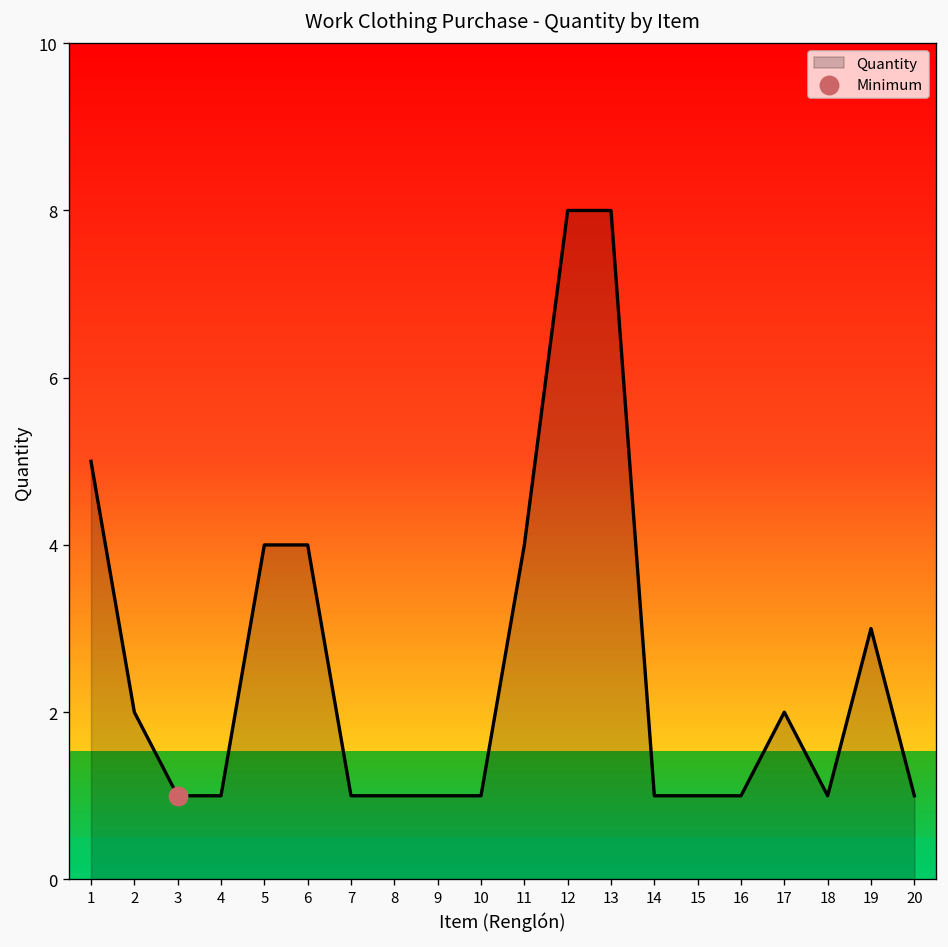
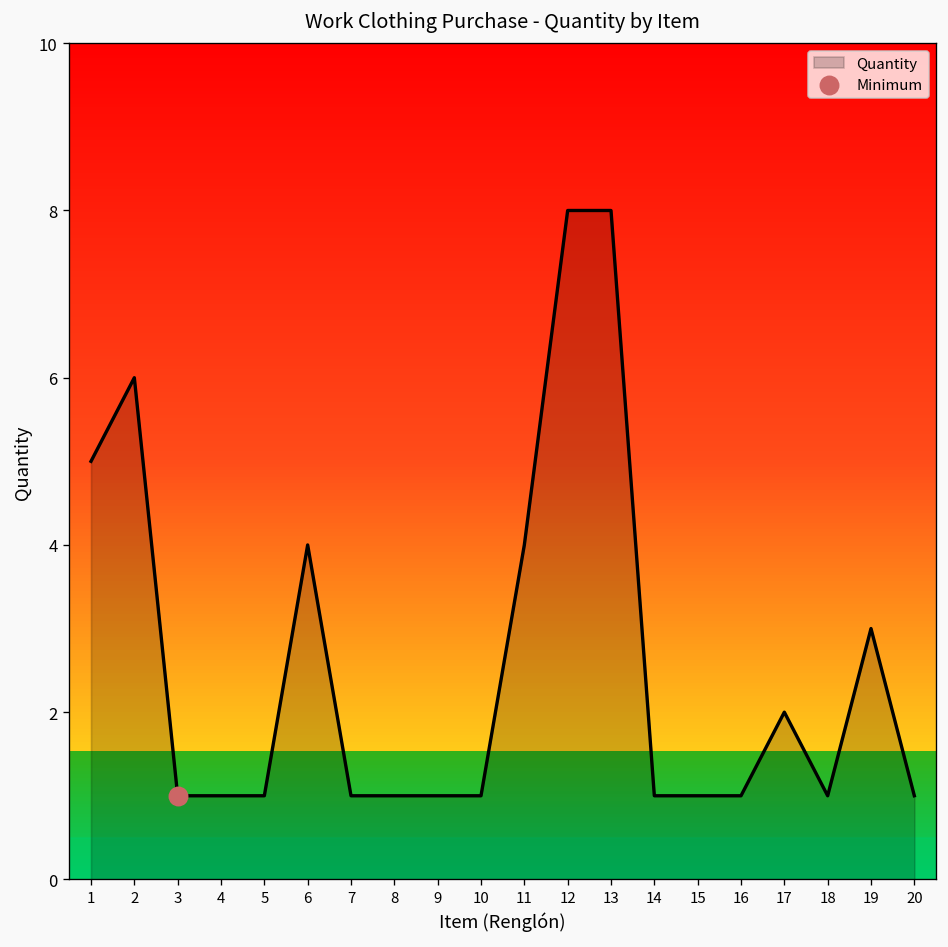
Quantity, 2: 2 -> 6
Quantity, 5: 4 -> 1
